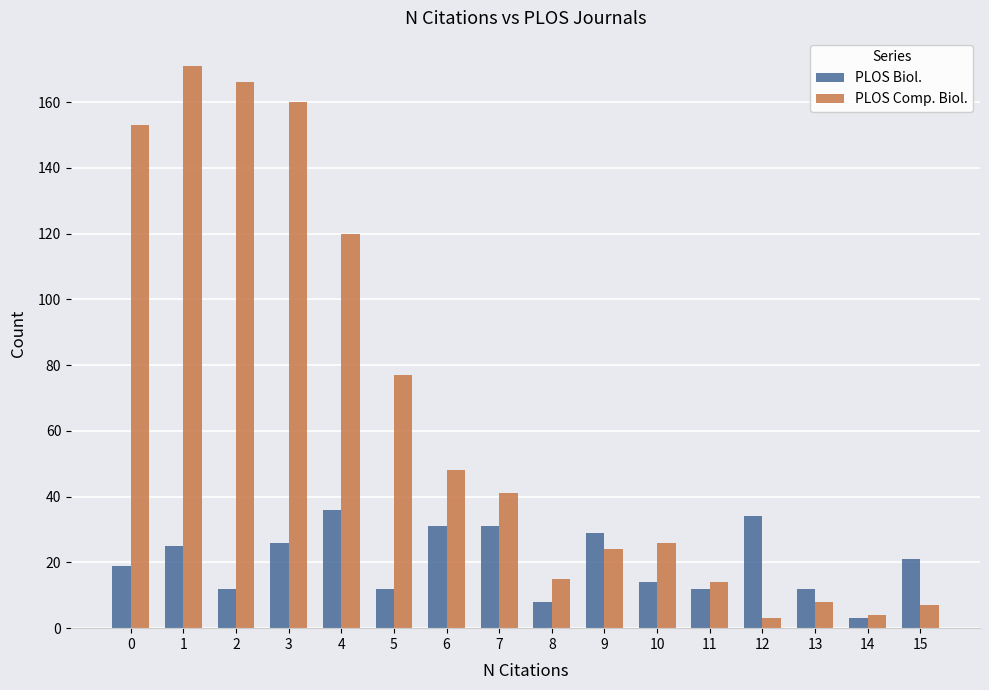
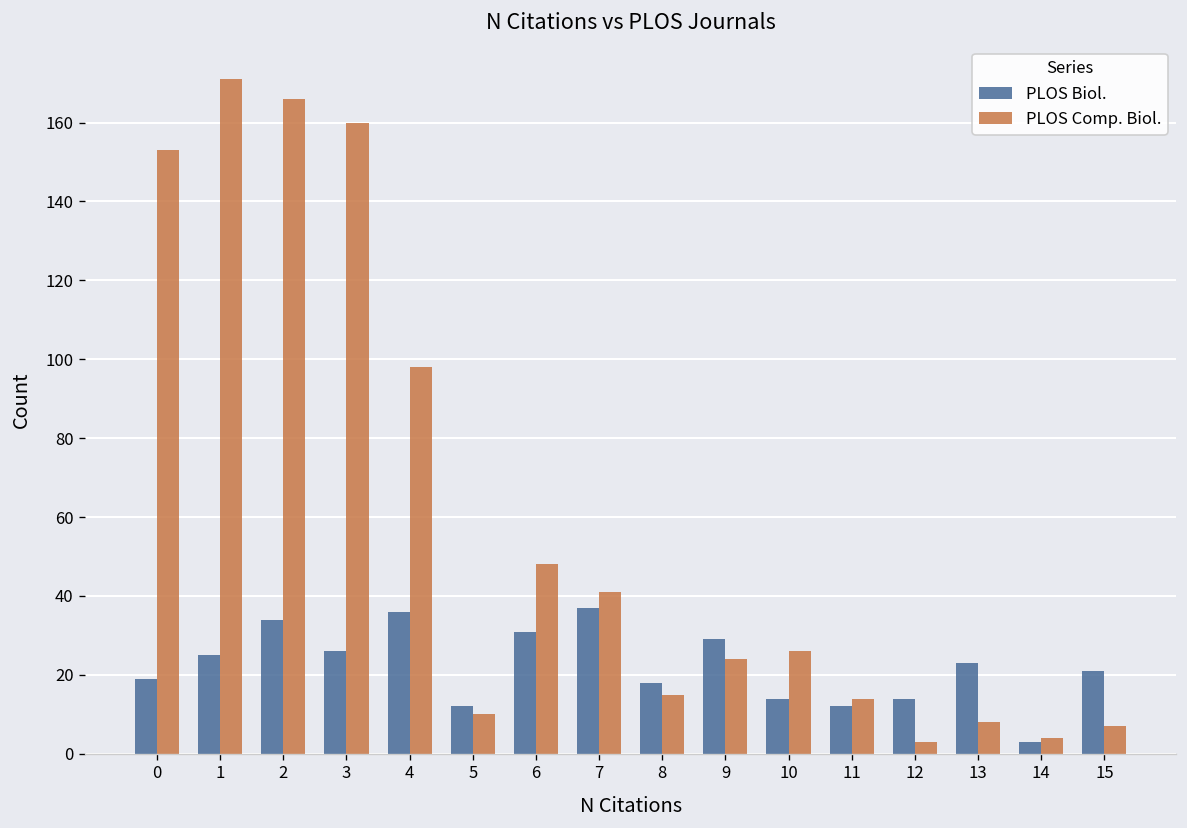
PLOS Biol., 2: 12 -> 34
PLOS Comp. Biol., 4: 120 -> 98
PLOS Comp. Biol., 5: 77 -> 10
PLOS Biol., 7: 31 -> 37
PLOS Biol., 8: 8 -> 18
PLOS Biol., 12: 34 -> 14
PLOS Biol., 13: 12 -> 23
